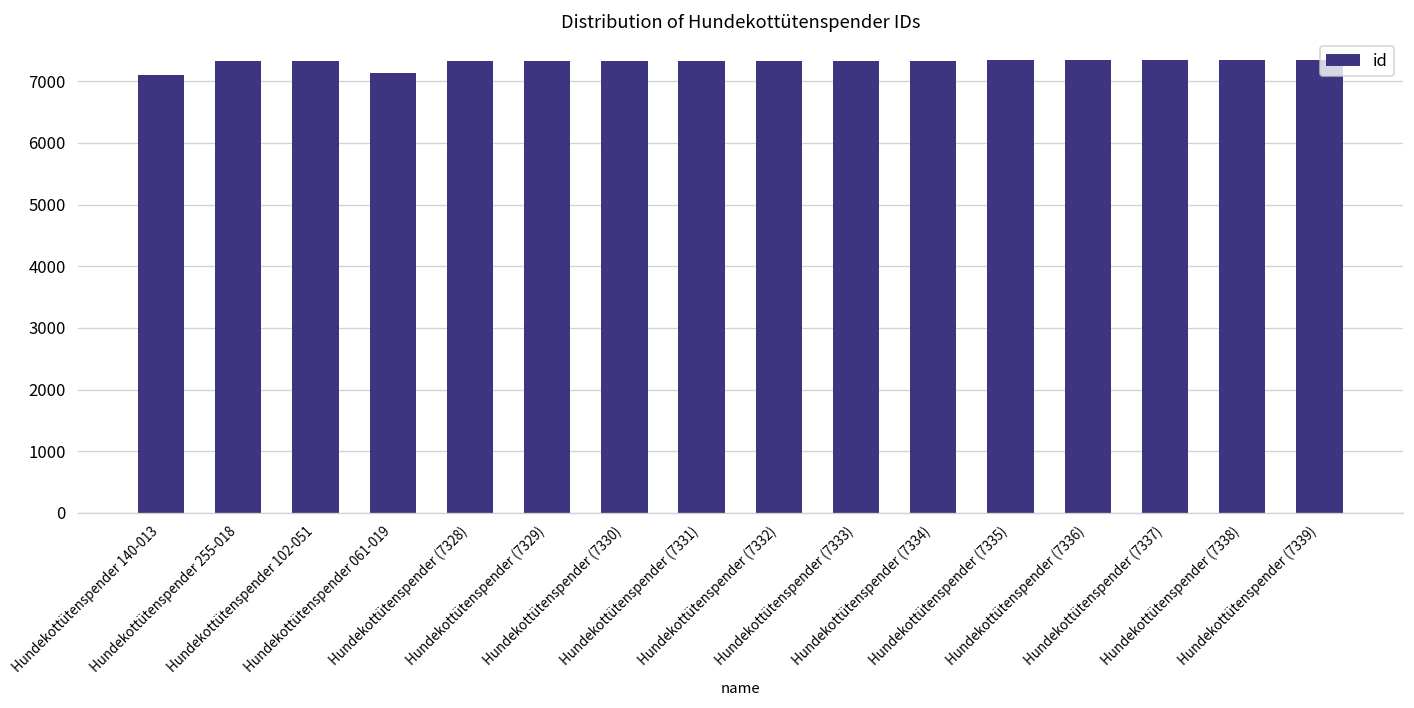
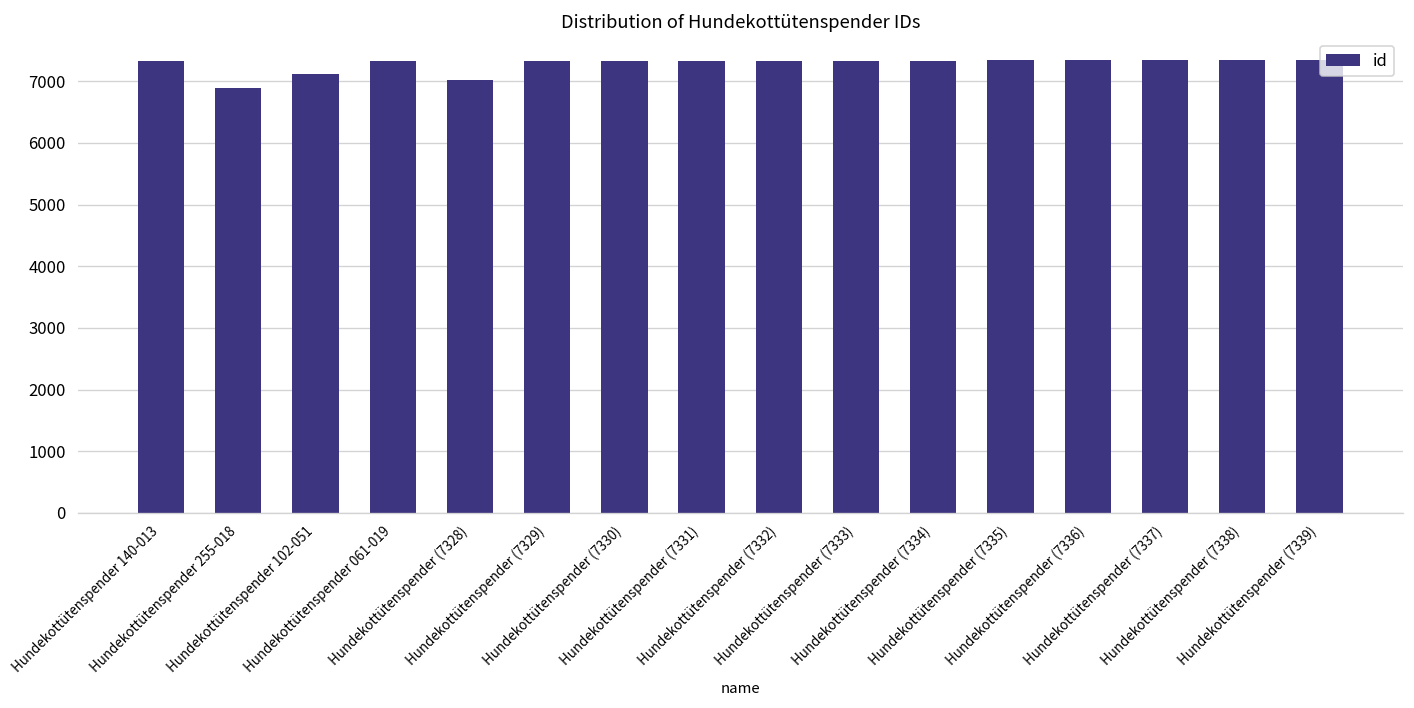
Hundekottütenspender 140-013: 7100 -> 7300
Hundekottütenspender 255-018: 7300 -> 6900
Hundekottütenspender 102-051: 7300 -> 7100
Hundekottütenspender 061-019: 7100 -> 7300
Hundekottütenspender (7328): 7300 -> 7000
